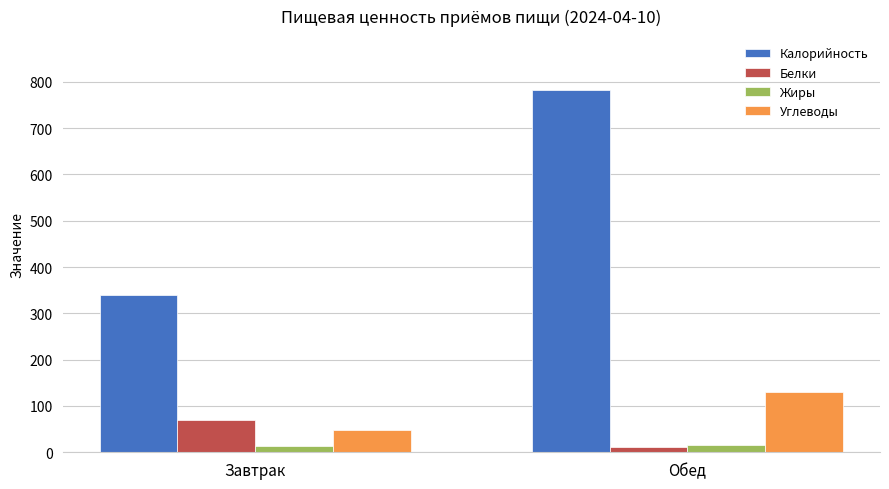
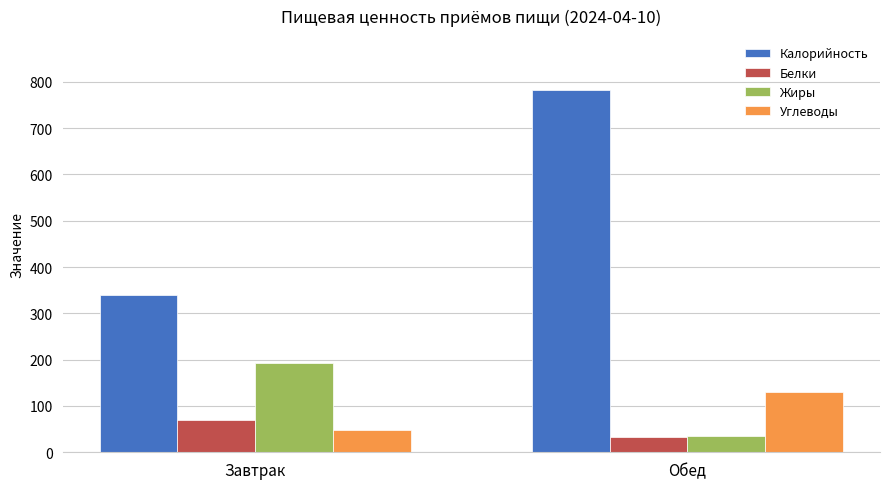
Жиры, Завтрак: 10 -> 190
Белки, Обед: 10 -> 30
Жиры, Обед: 20 -> 30
